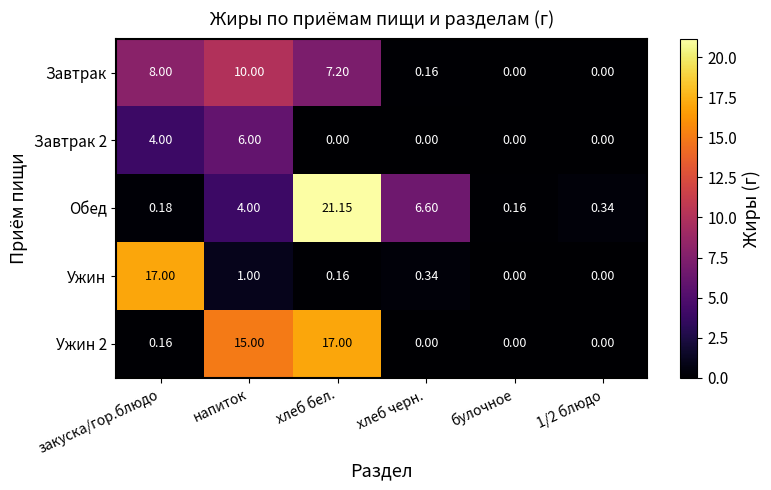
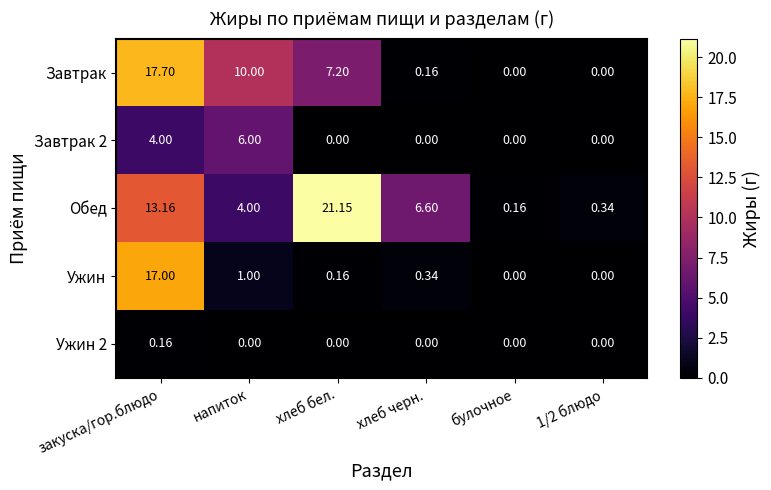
Завтрак, закуска/гор.блюдо: 8.00 -> 17.70
Обед, закуска/гор.блюдо: 0.18 -> 13.16
Ужин 2, напиток: 15.00 -> 0.00
Ужин 2, хлеб бел.: 17.00 -> 0.00
